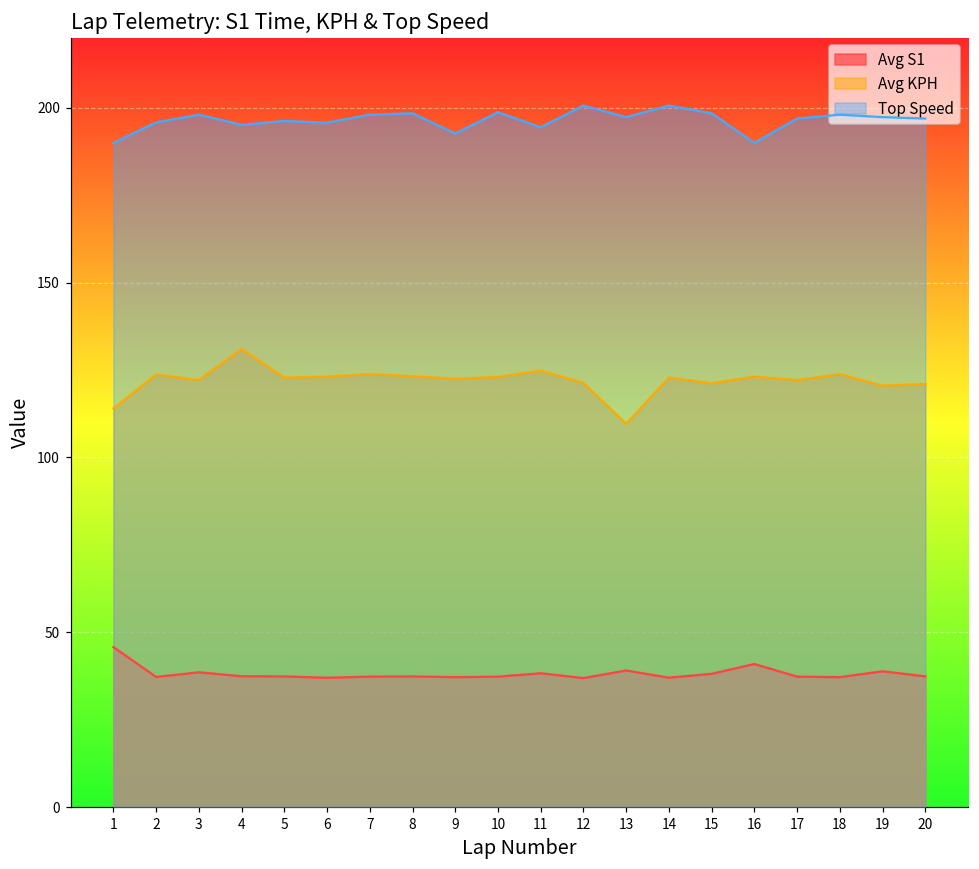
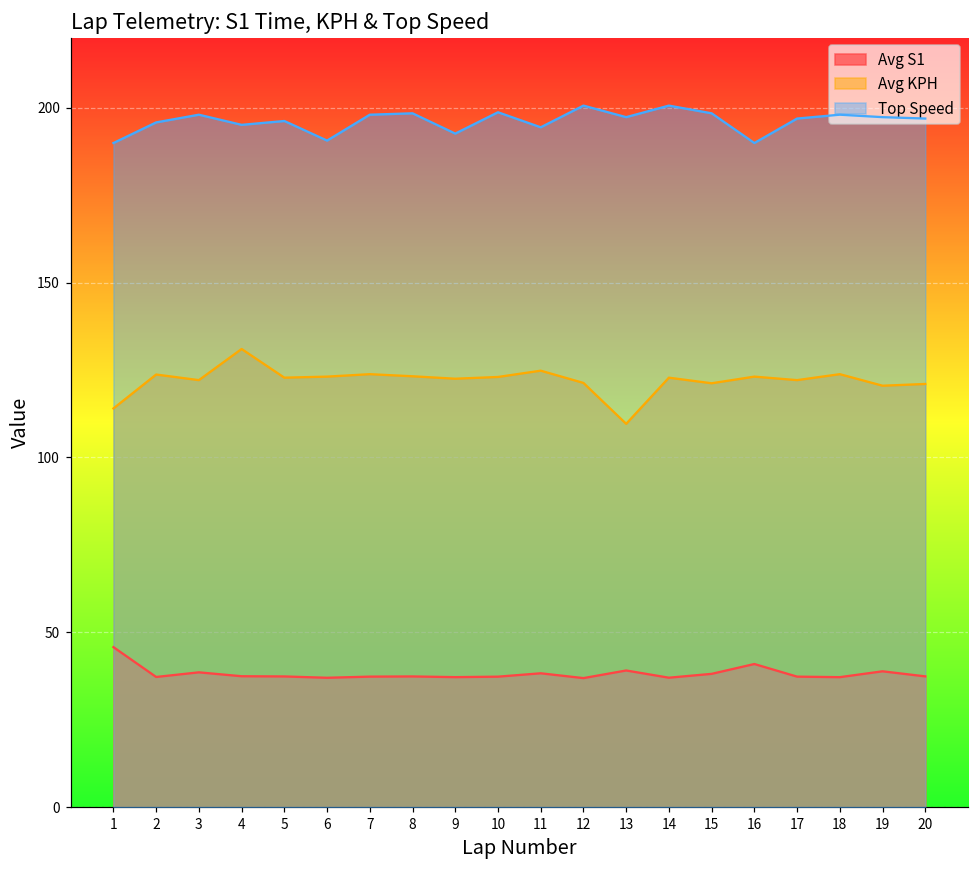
Top Speed, 6: 196 -> 191
